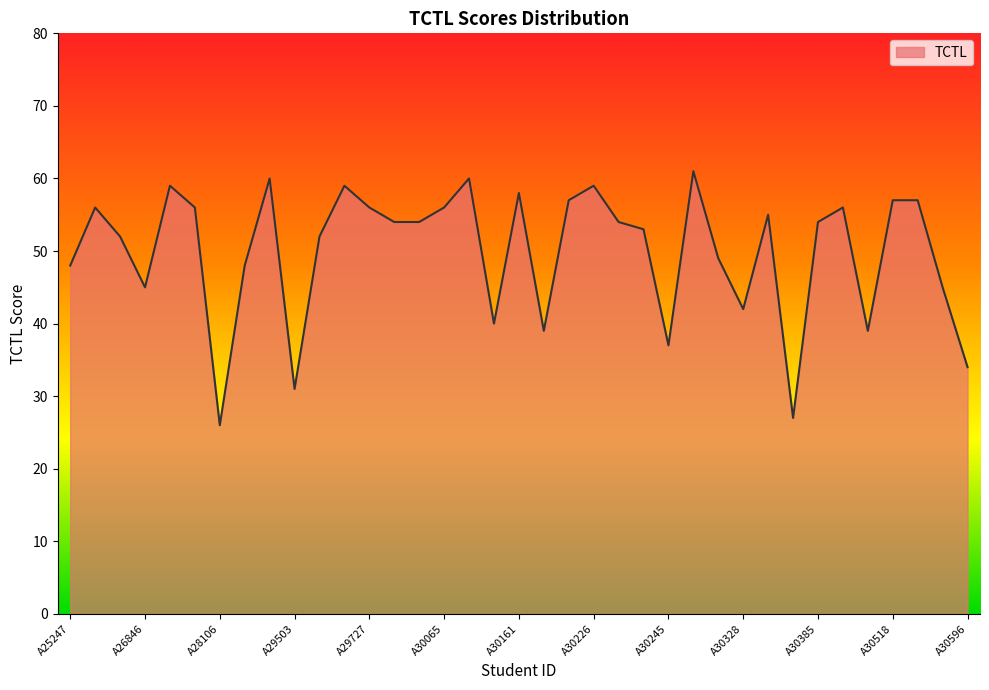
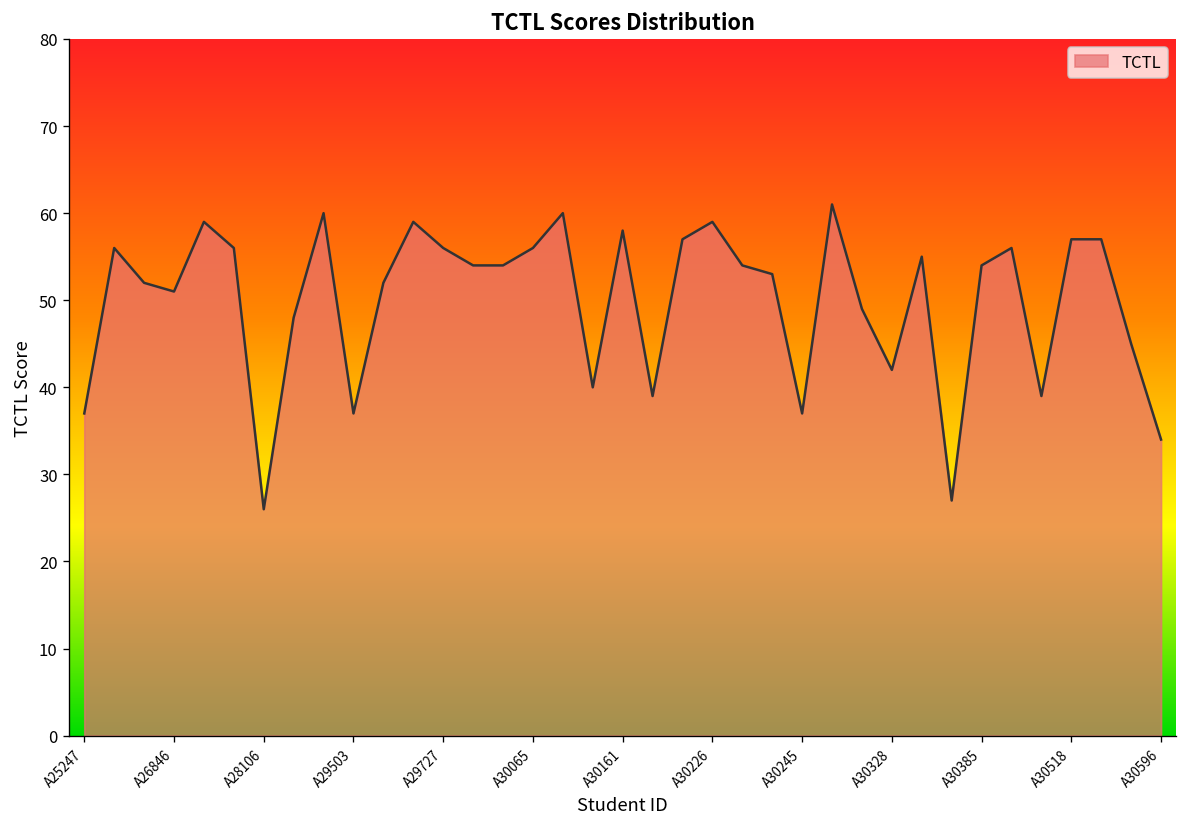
A25247: 48 -> 37
A26846: 45 -> 51
A29503: 31 -> 37
